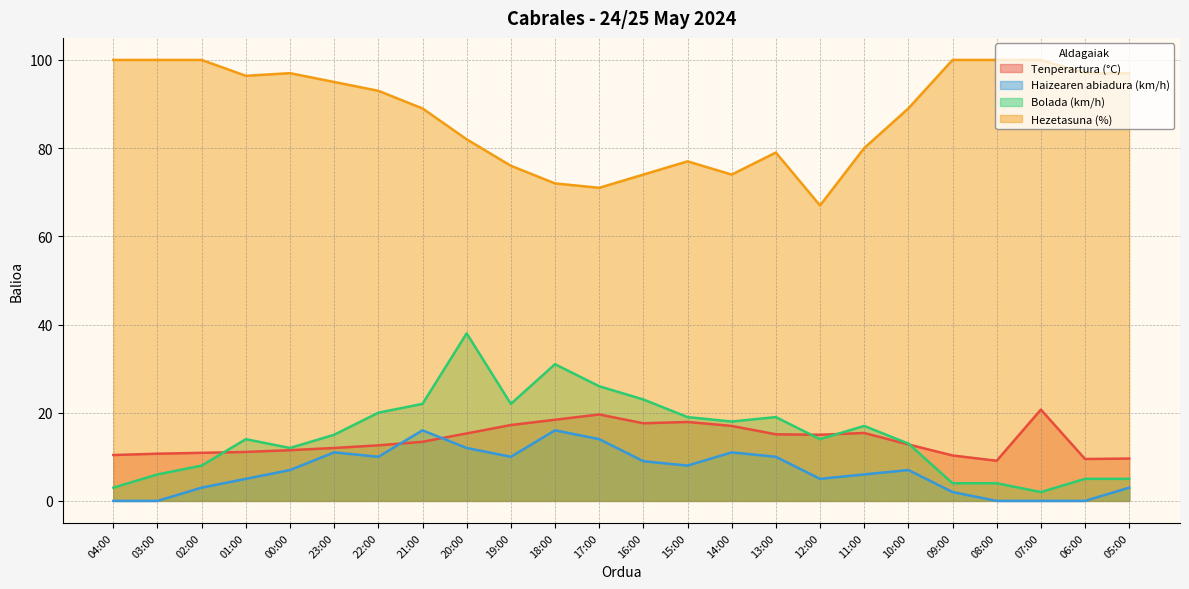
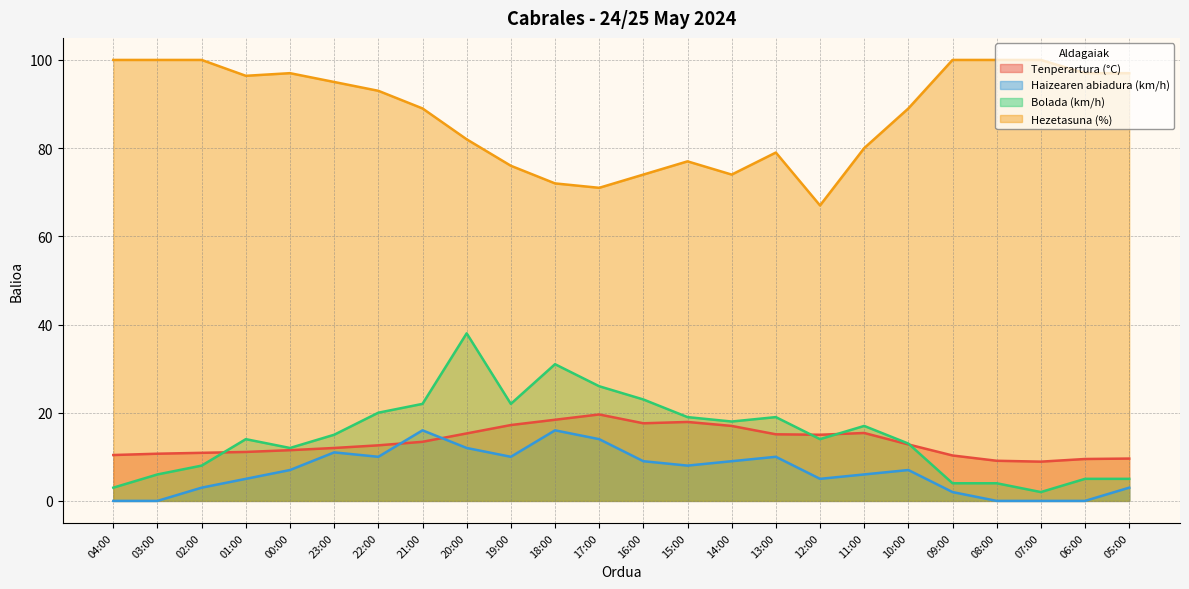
Haizearen abiadura (km/h), 14:00: 11 -> 9
Tenperartura (°C), 07:00: 21 -> 9
